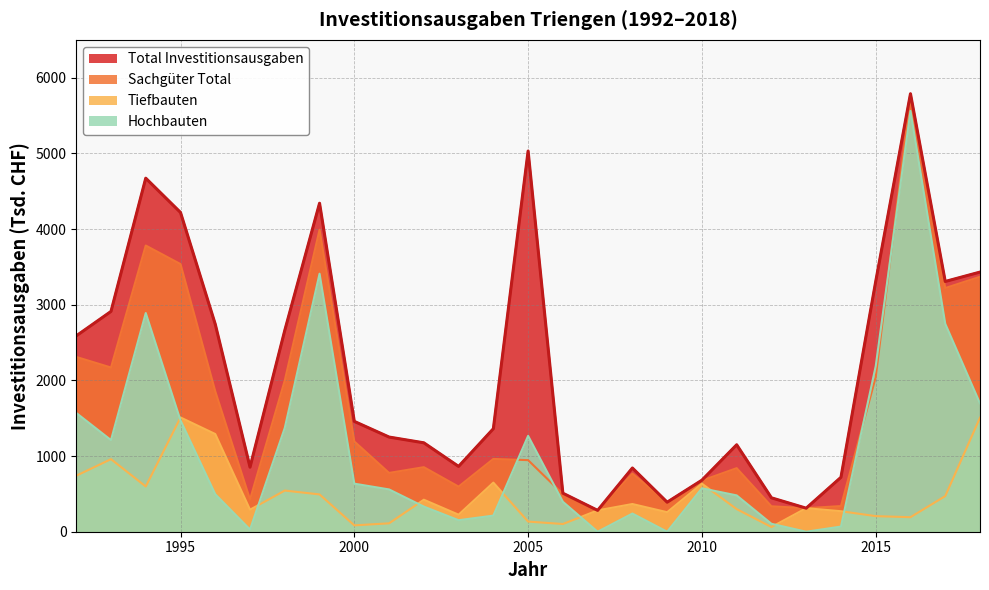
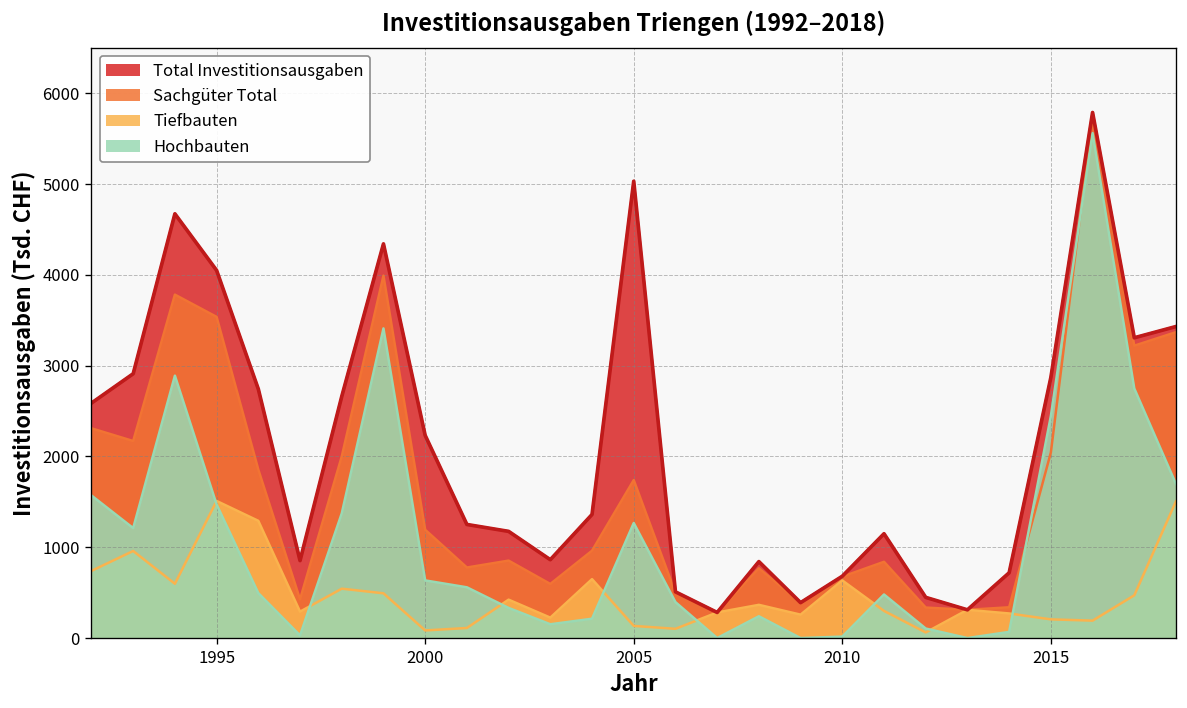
Total Investitionsausgaben, 1995: 4200 -> 4000
Total Investitionsausgaben, 2000: 1500 -> 2200
Sachgüter Total, 2005: 900 -> 1700
Hochbauten, 2010: 600 -> 0
Total Investitionsausgaben, 2015: 3300 -> 2900
Hochbauten, 2015: 2200 -> 2400
